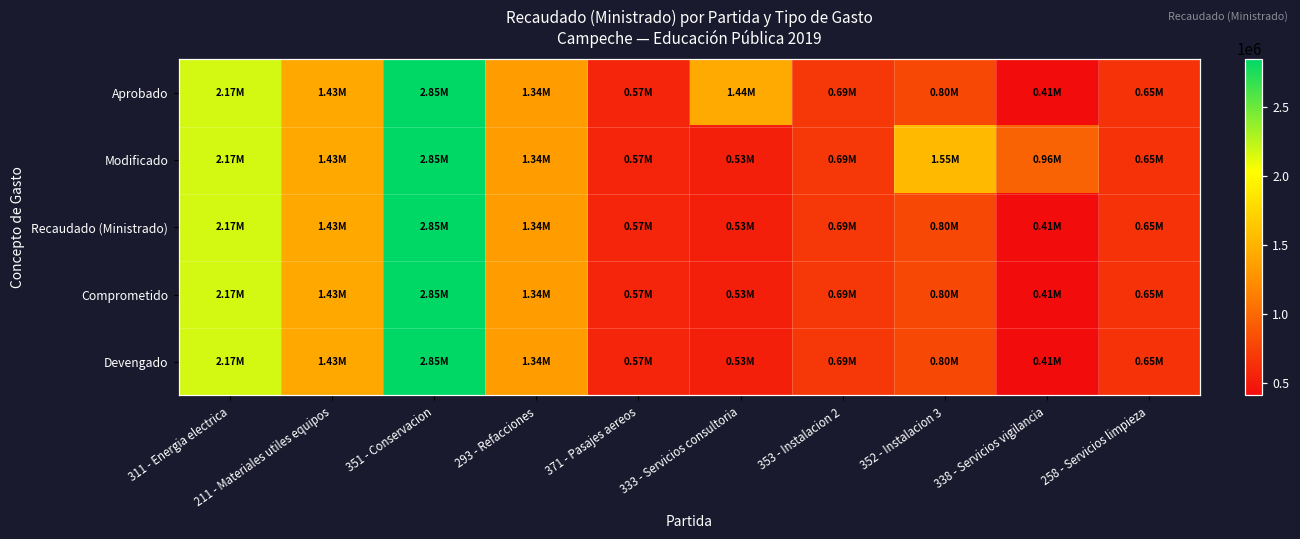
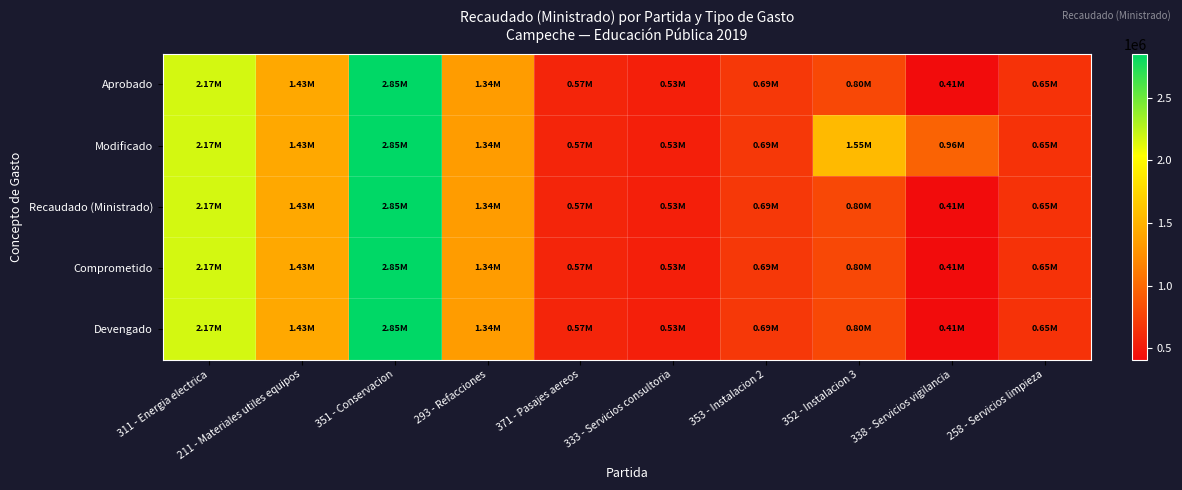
Aprobado, 333 - Servicios consultoria: 1.44M -> 0.53M
